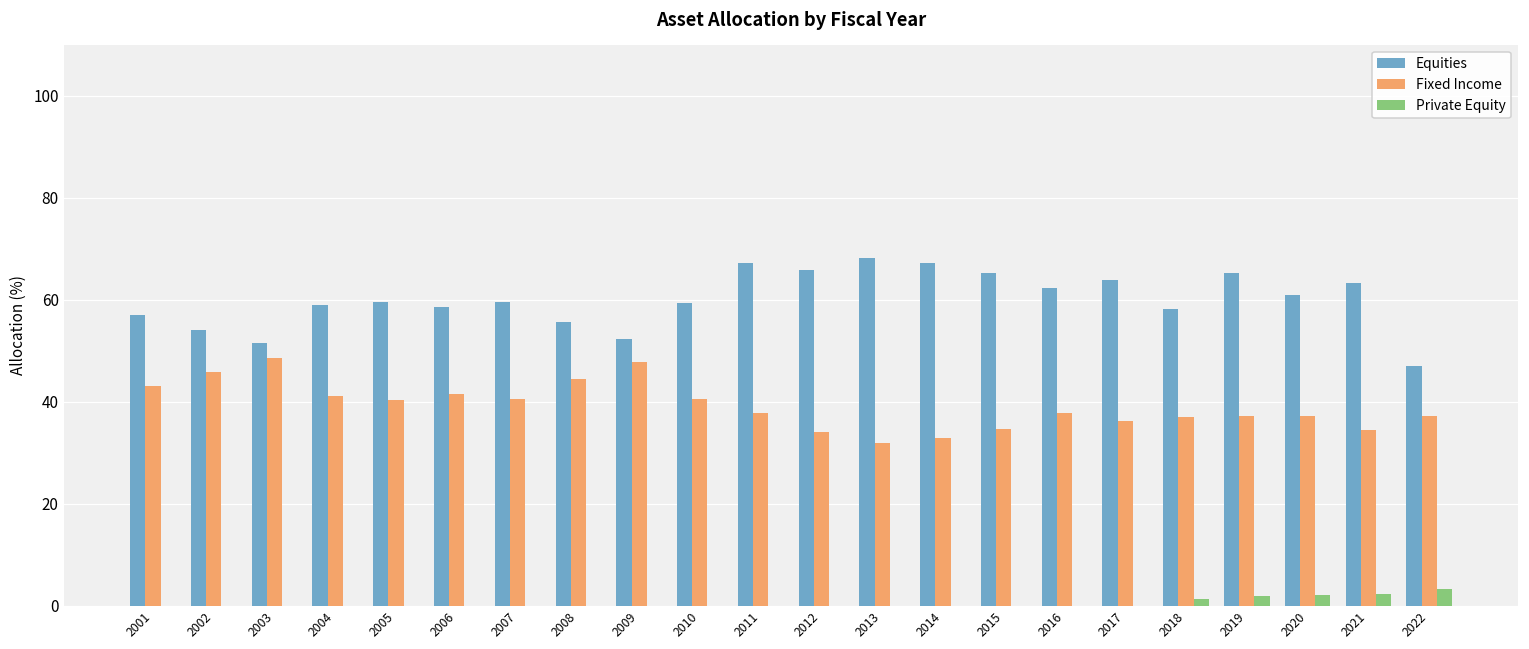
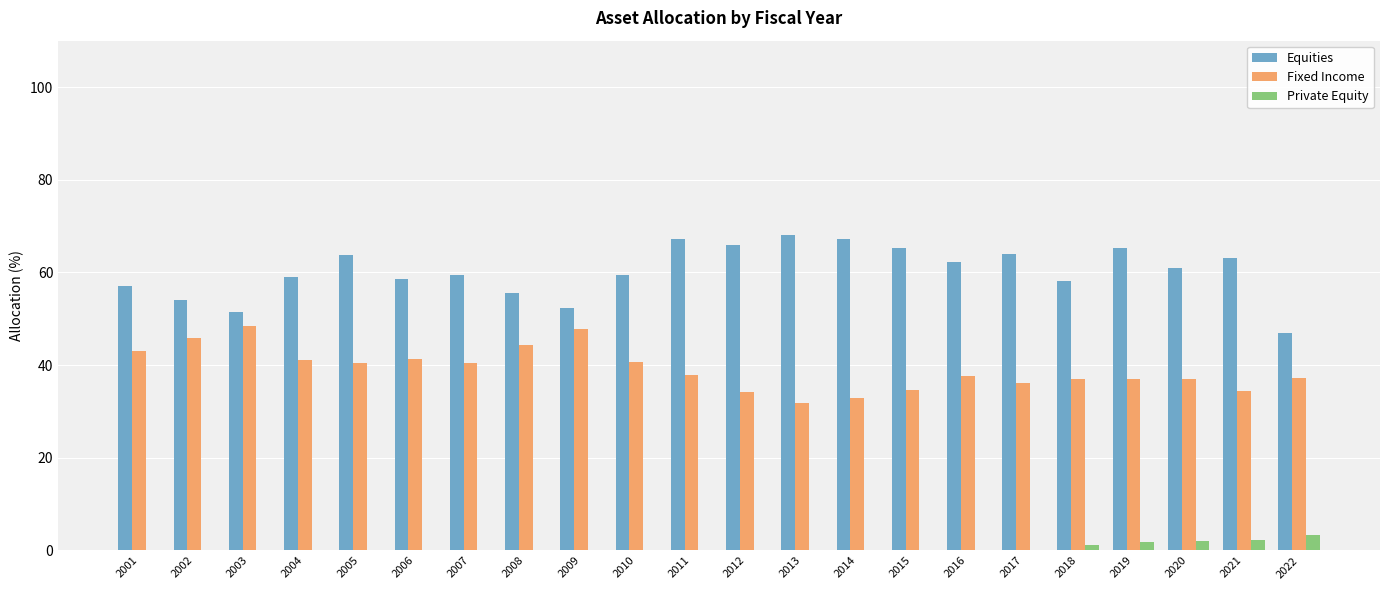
Equities, 2005: 60 -> 64
